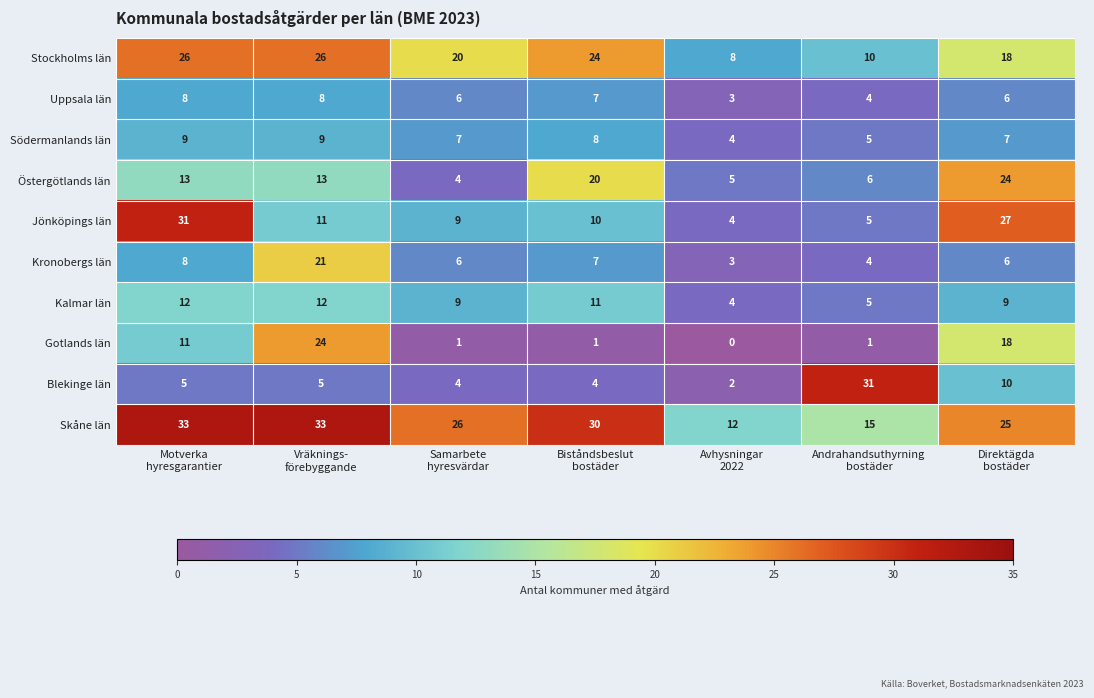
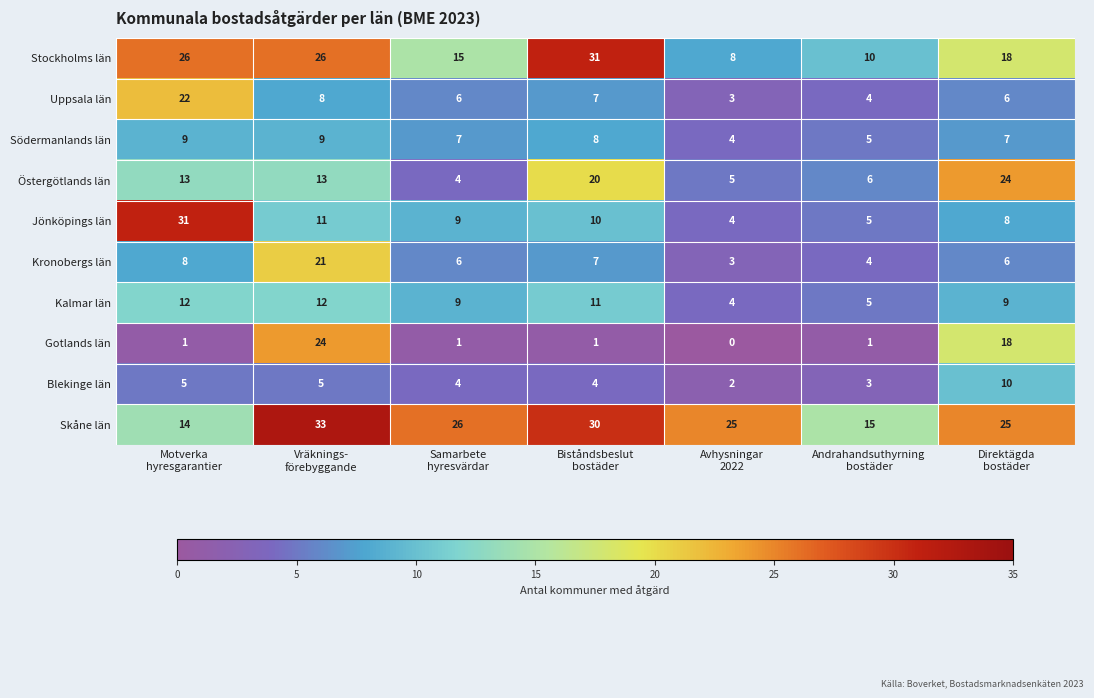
Stockholms län, Samarbete hyresvärdar: 20 -> 15
Stockholms län, Biståndsbeslut bostäder: 24 -> 31
Uppsala län, Motverka hyresgarantier: 8 -> 22
Jönköpings län, Direktägda bostäder: 27 -> 8
Gotlands län, Motverka hyresgarantier: 11 -> 1
Blekinge län, Andrahandsuthyrning bostäder: 31 -> 3
Skåne län, Motverka hyresgarantier: 33 -> 14
Skåne län, Avhysningar 2022: 12 -> 25
